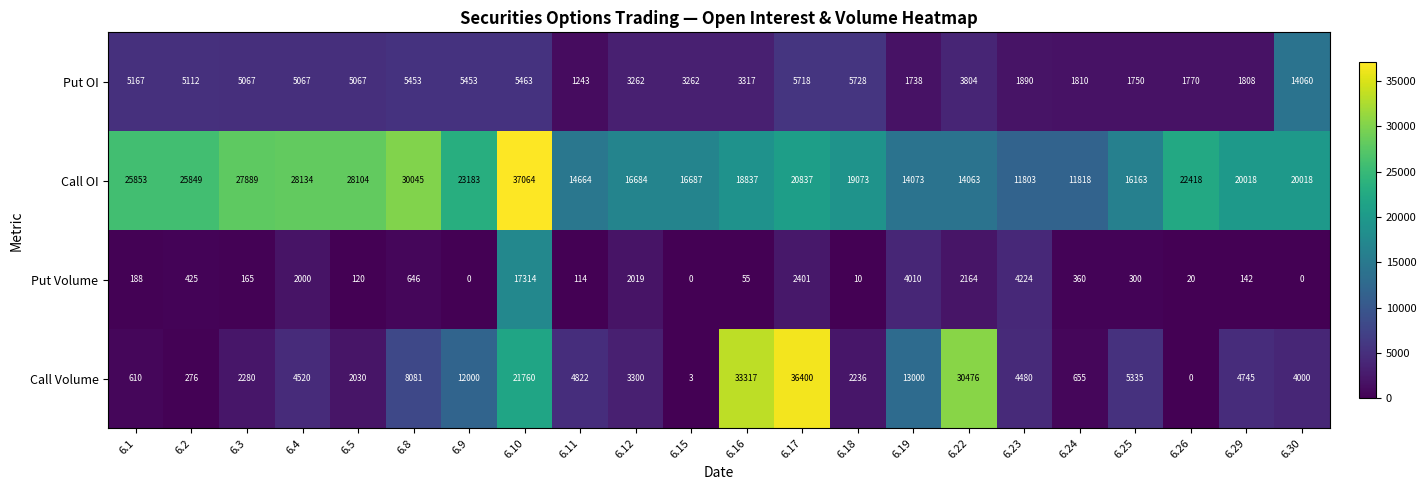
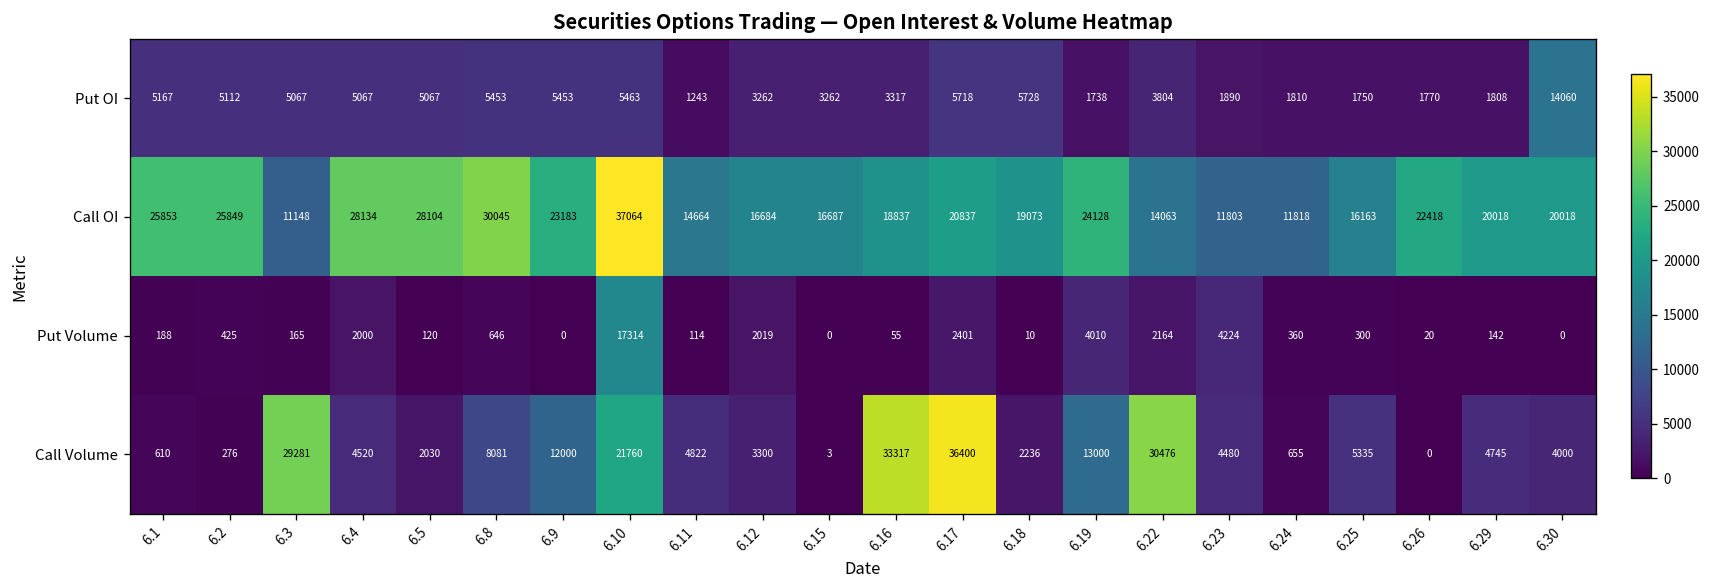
Call OI, 6.3: 27889 -> 11148
Call OI, 6.19: 14073 -> 24128
Call Volume, 6.3: 2280 -> 29281
